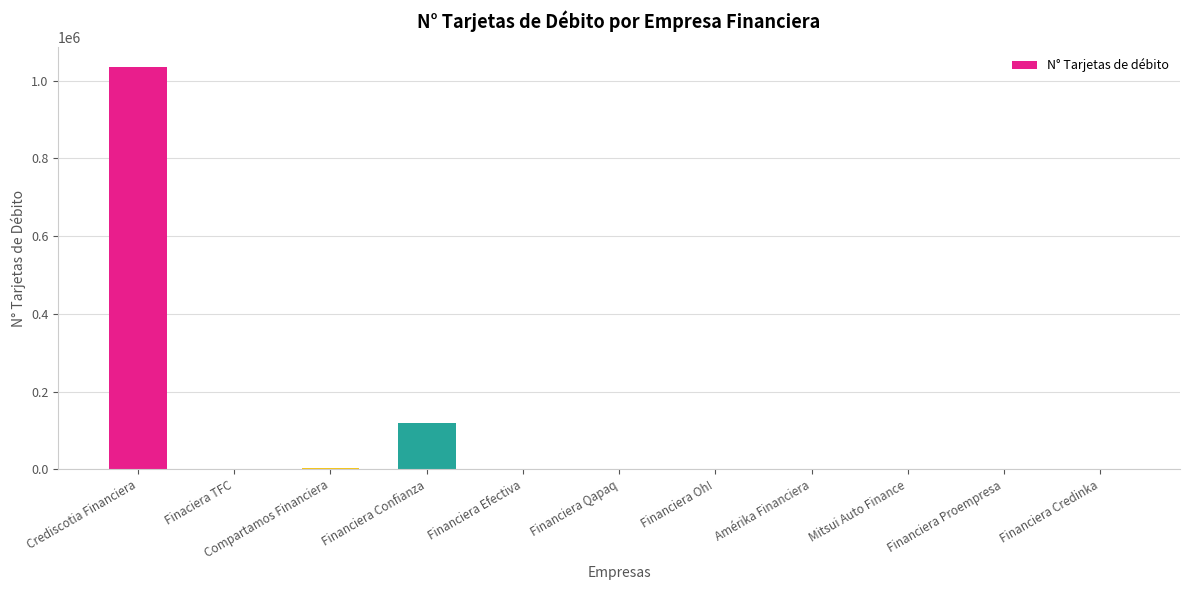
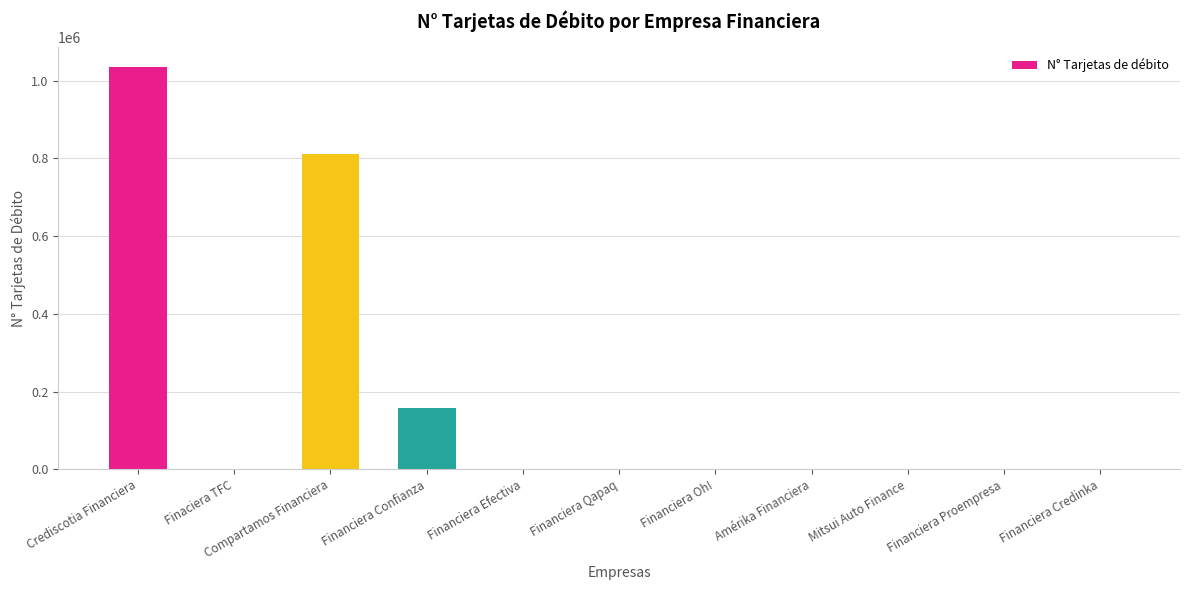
Compartamos Financiera: 0 -> 810000
Financiera Confianza: 120000 -> 160000
